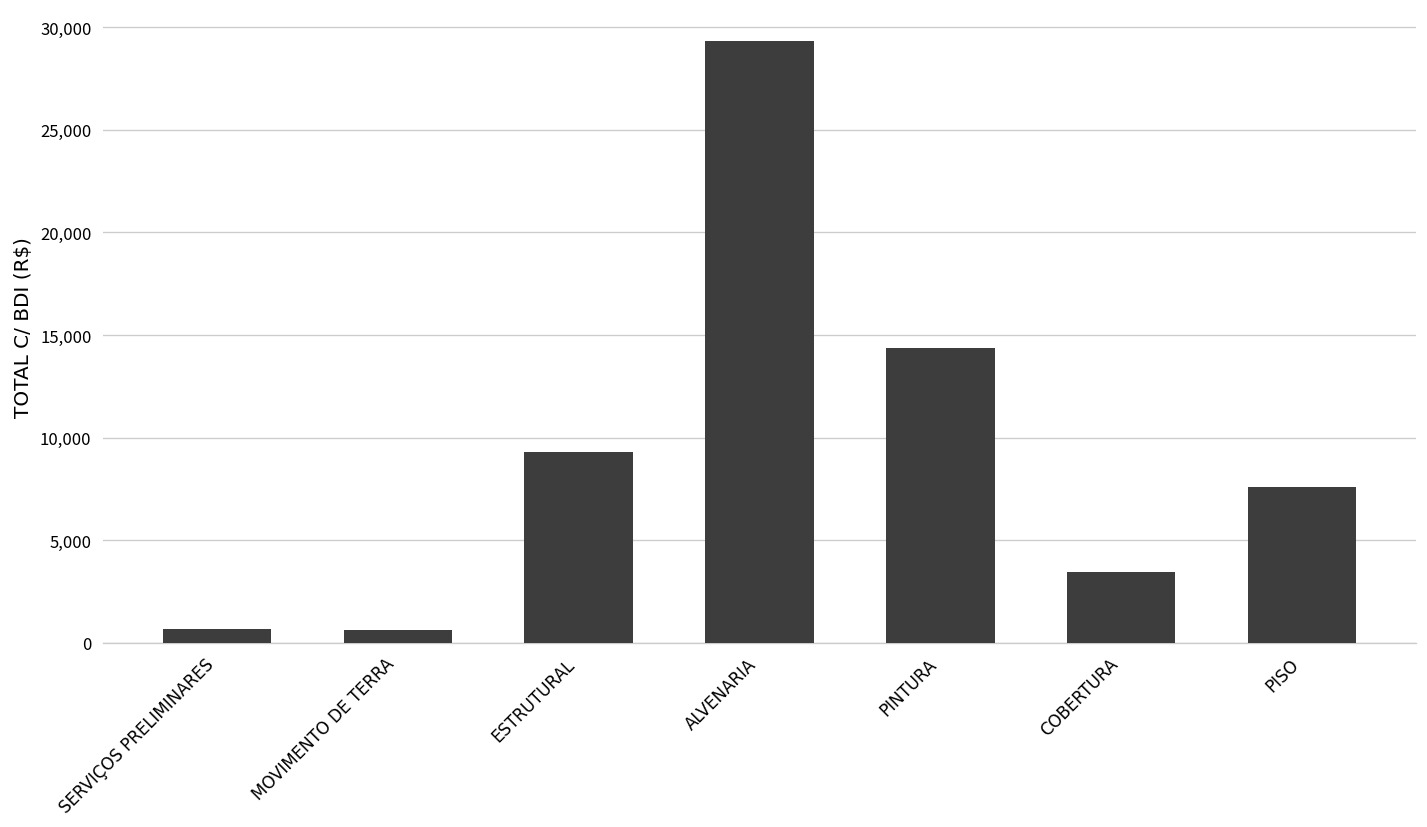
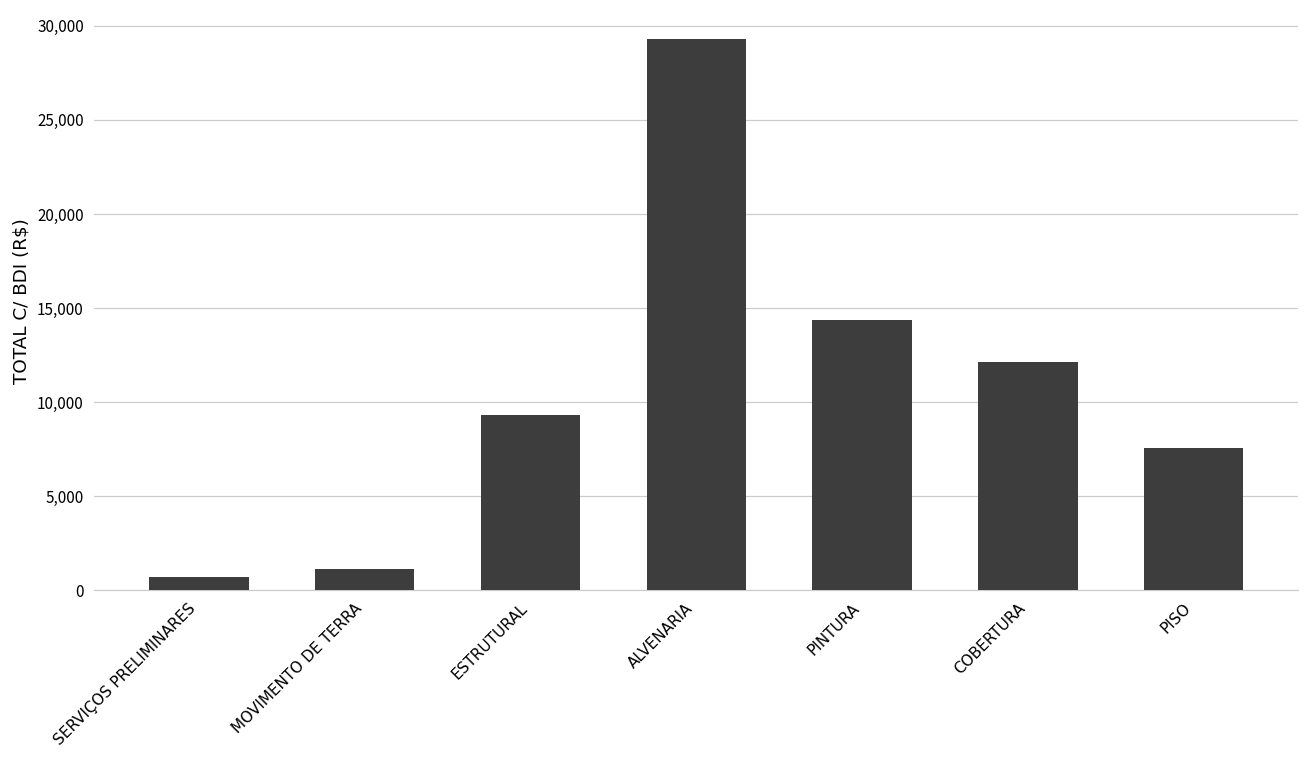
MOVIMENTO DE TERRA: 600 -> 1,100
COBERTURA: 3,400 -> 12,100
